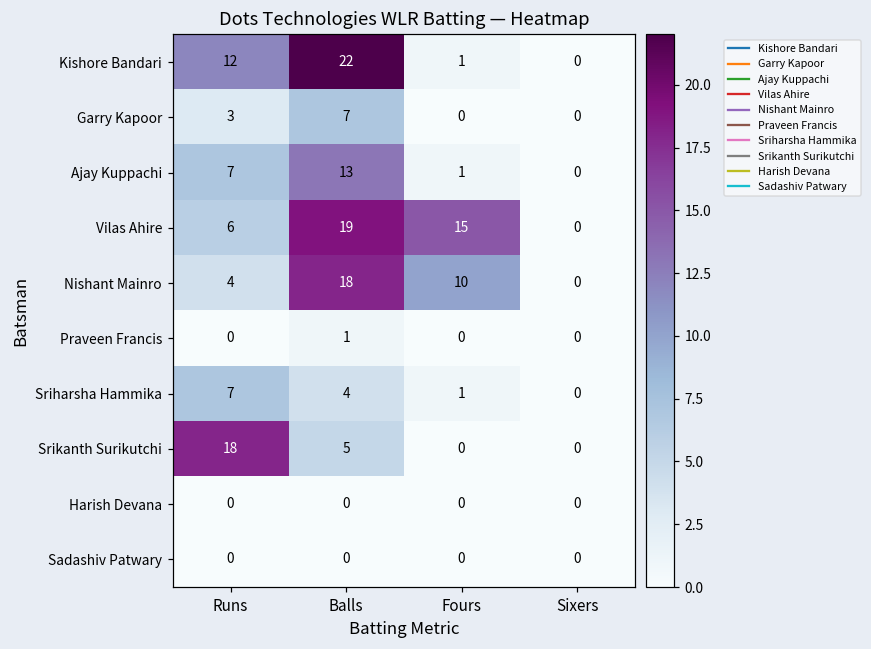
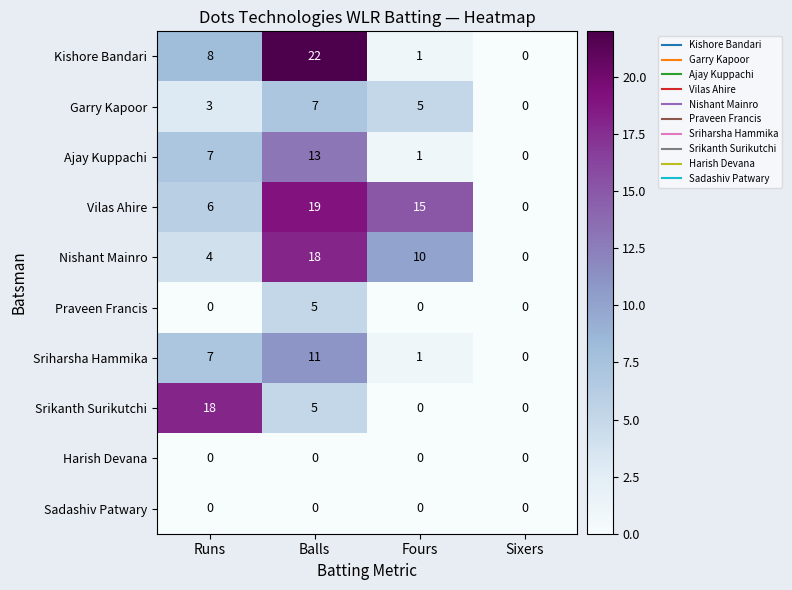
Kishore Bandari, Runs: 12 -> 8
Garry Kapoor, Fours: 0 -> 5
Praveen Francis, Balls: 1 -> 5
Sriharsha Hammika, Balls: 4 -> 11
